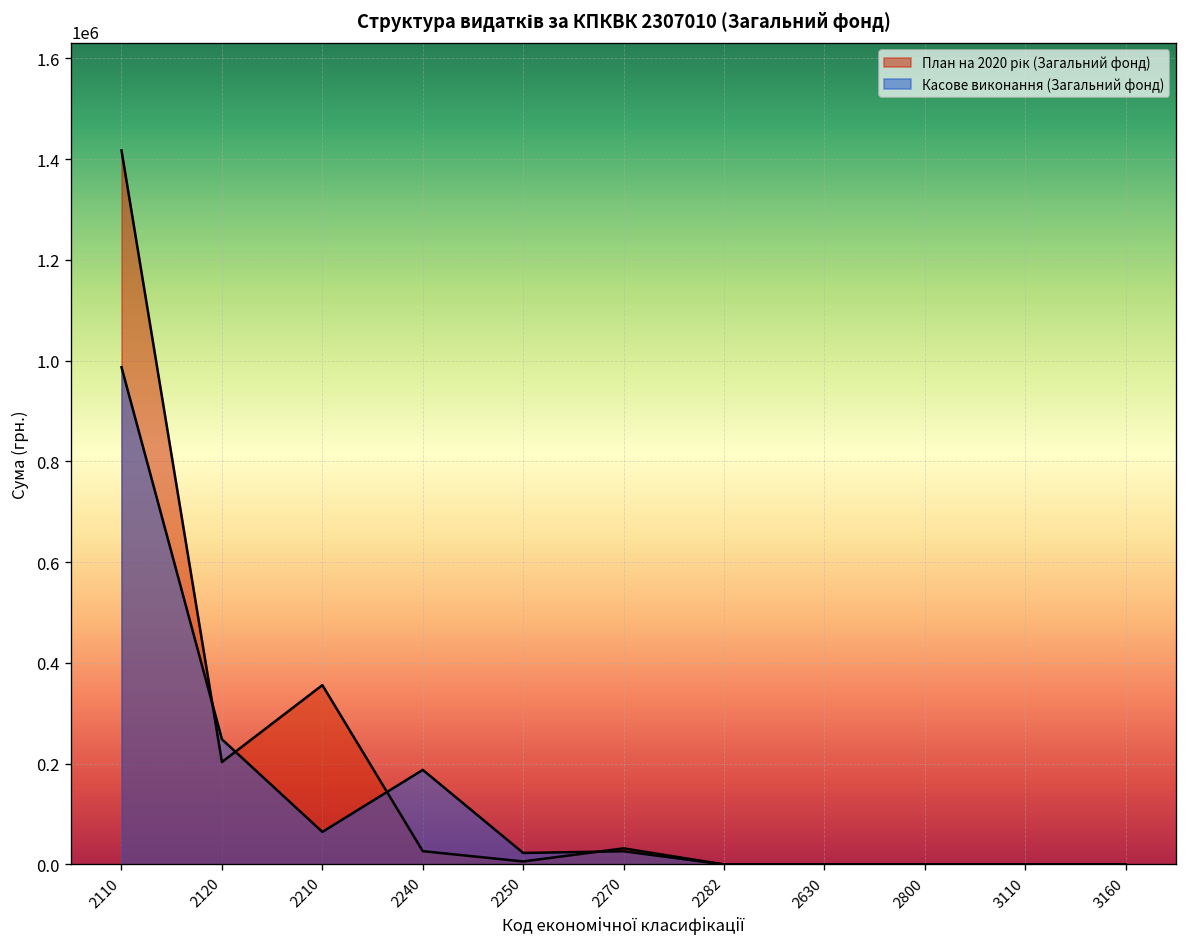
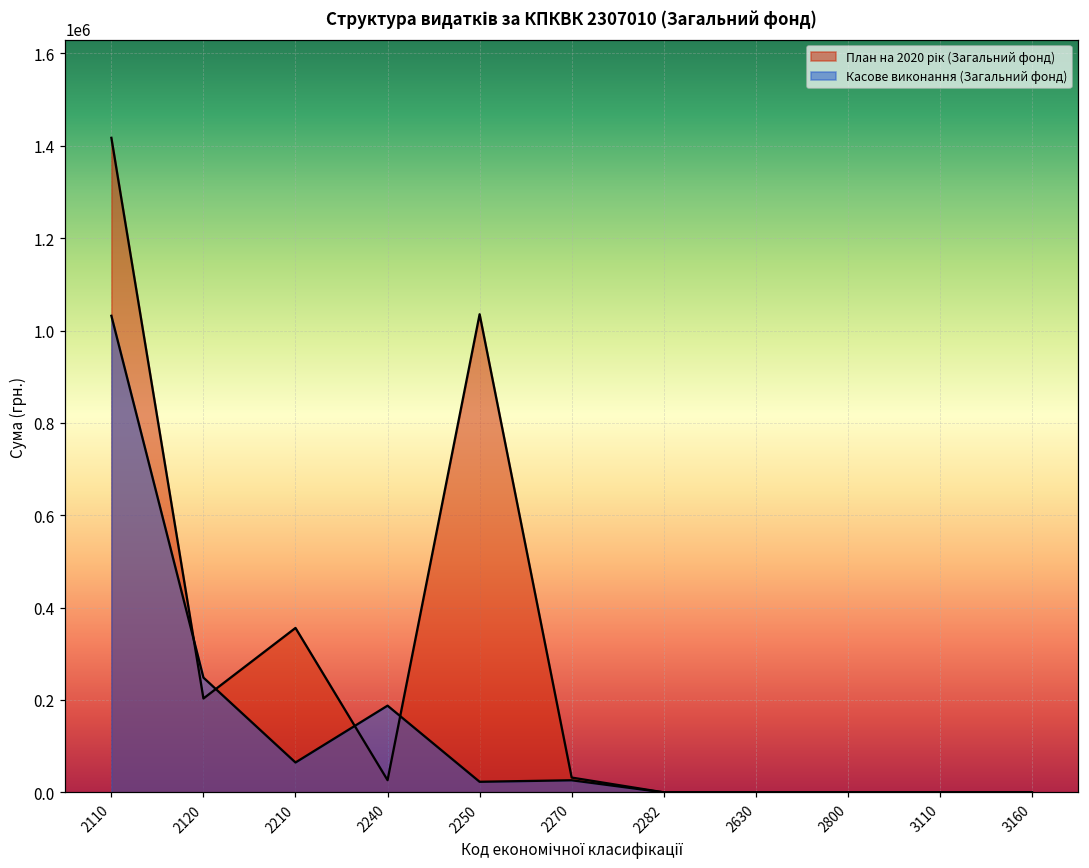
Касове виконання (Загальний фонд), 2110: 990000 -> 1030000
План на 2020 рік (Загальний фонд), 2250: 10000 -> 1040000
